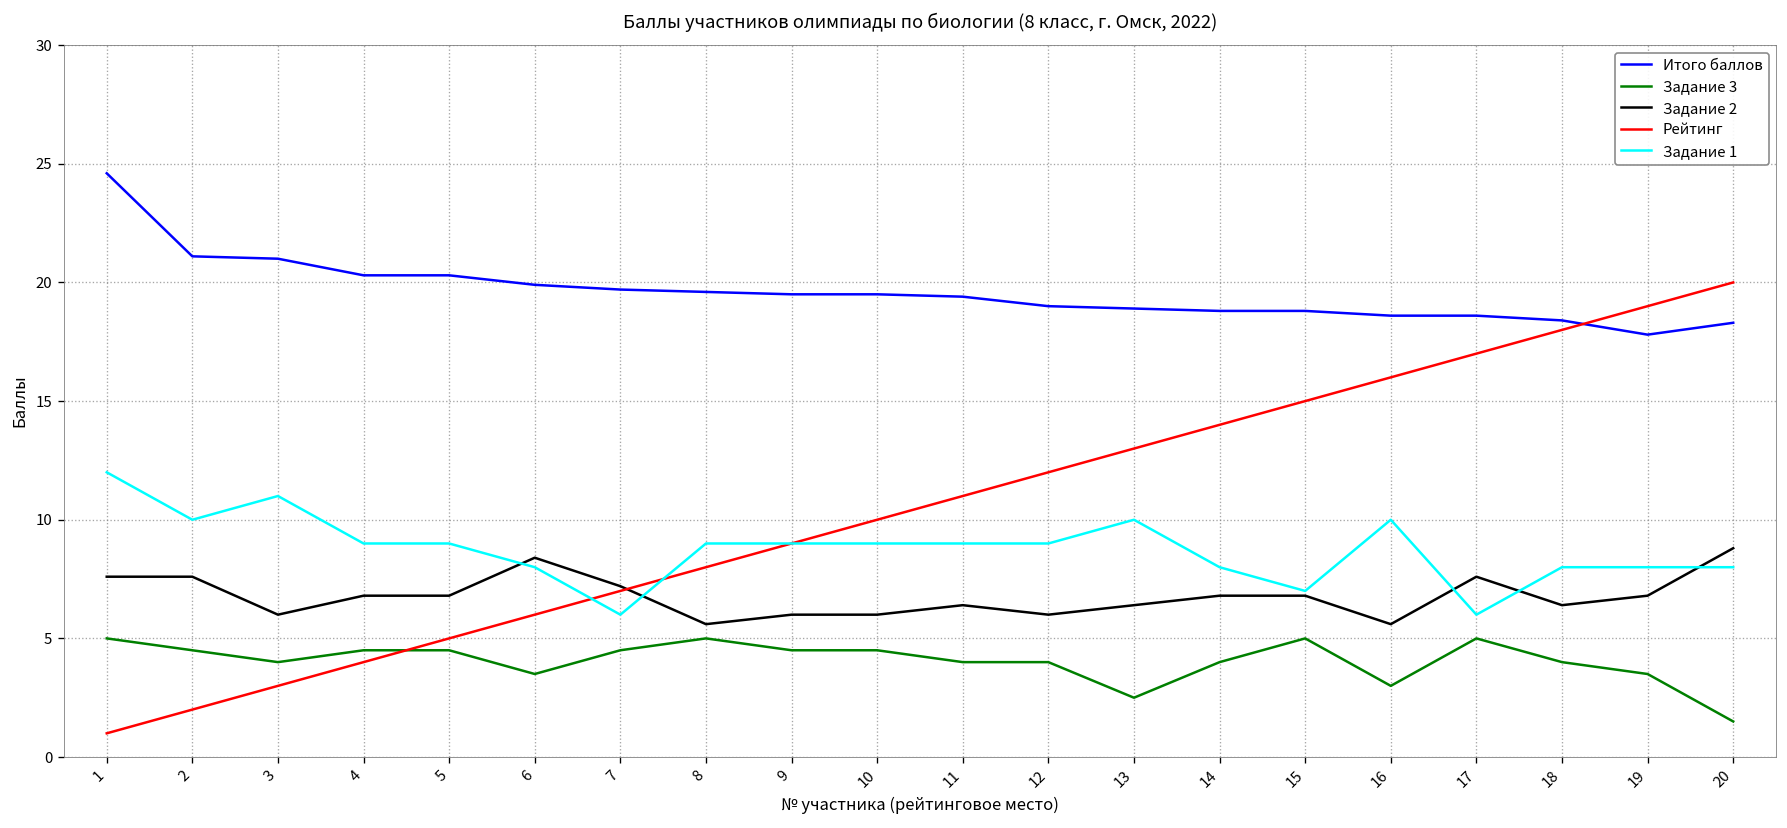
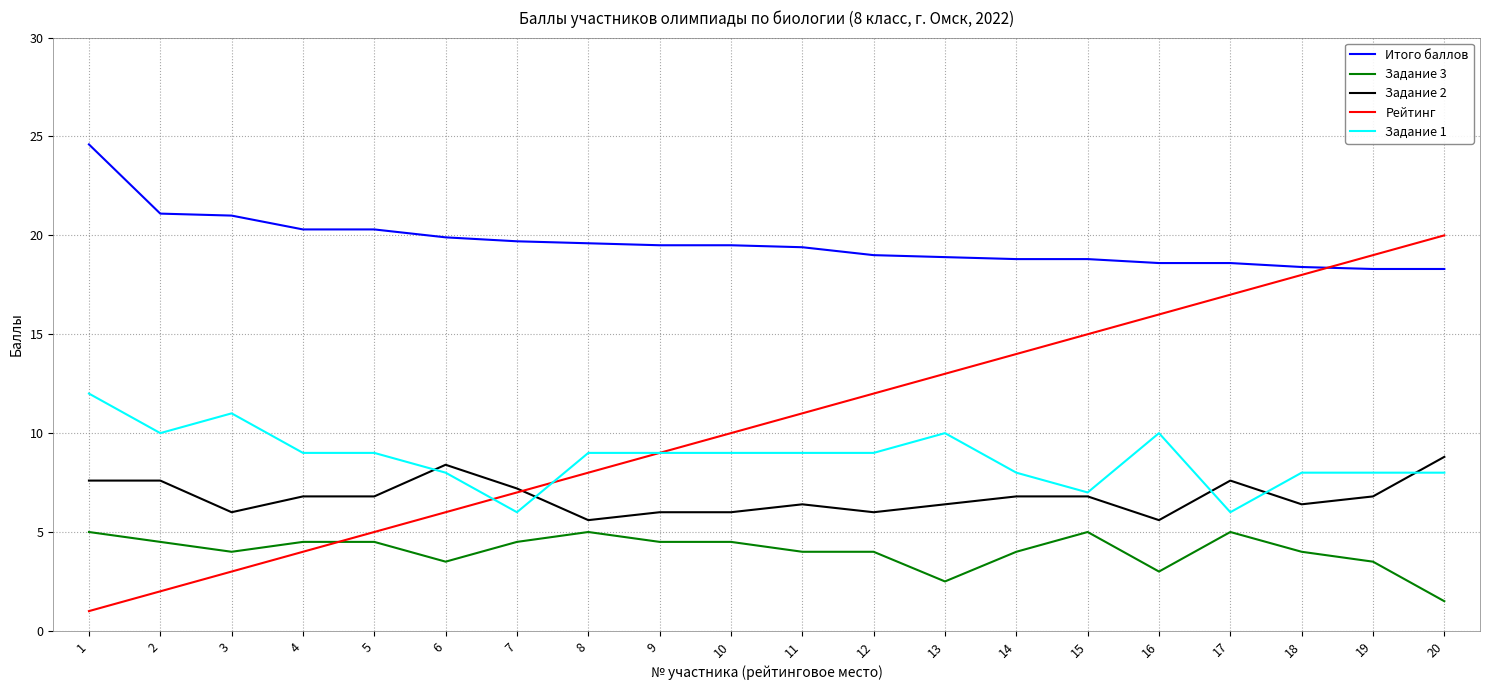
Итого баллов, 19: 17.8 -> 18.3
